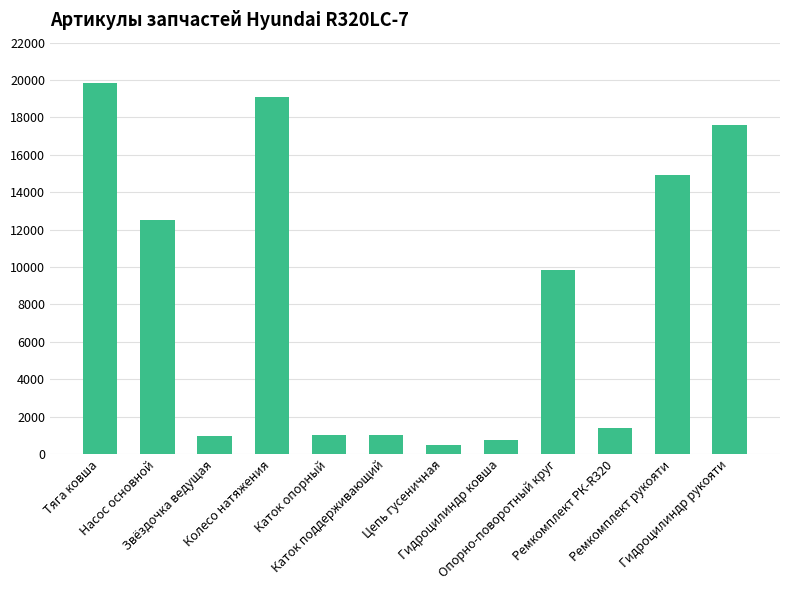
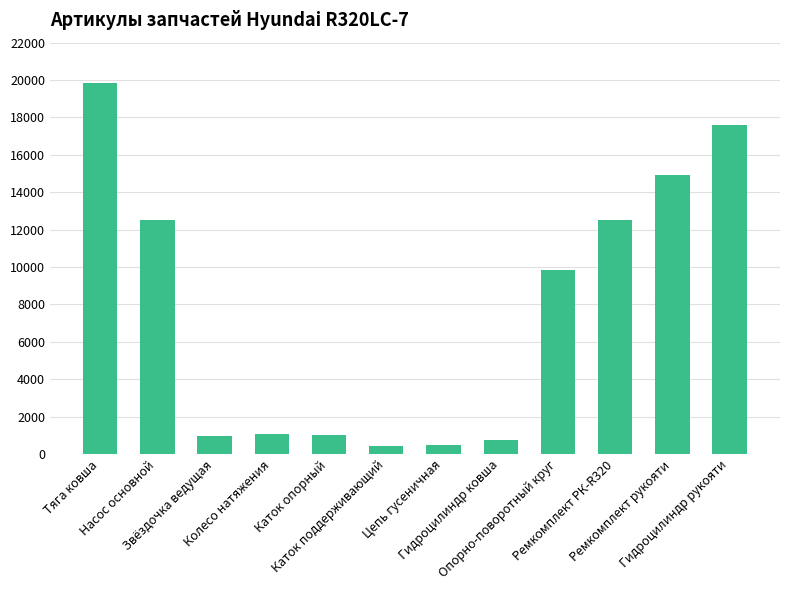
Колесо натяжения: 19100 -> 1100
Каток поддерживающий: 1000 -> 400
Ремкомплект РК-R320: 1400 -> 12500
